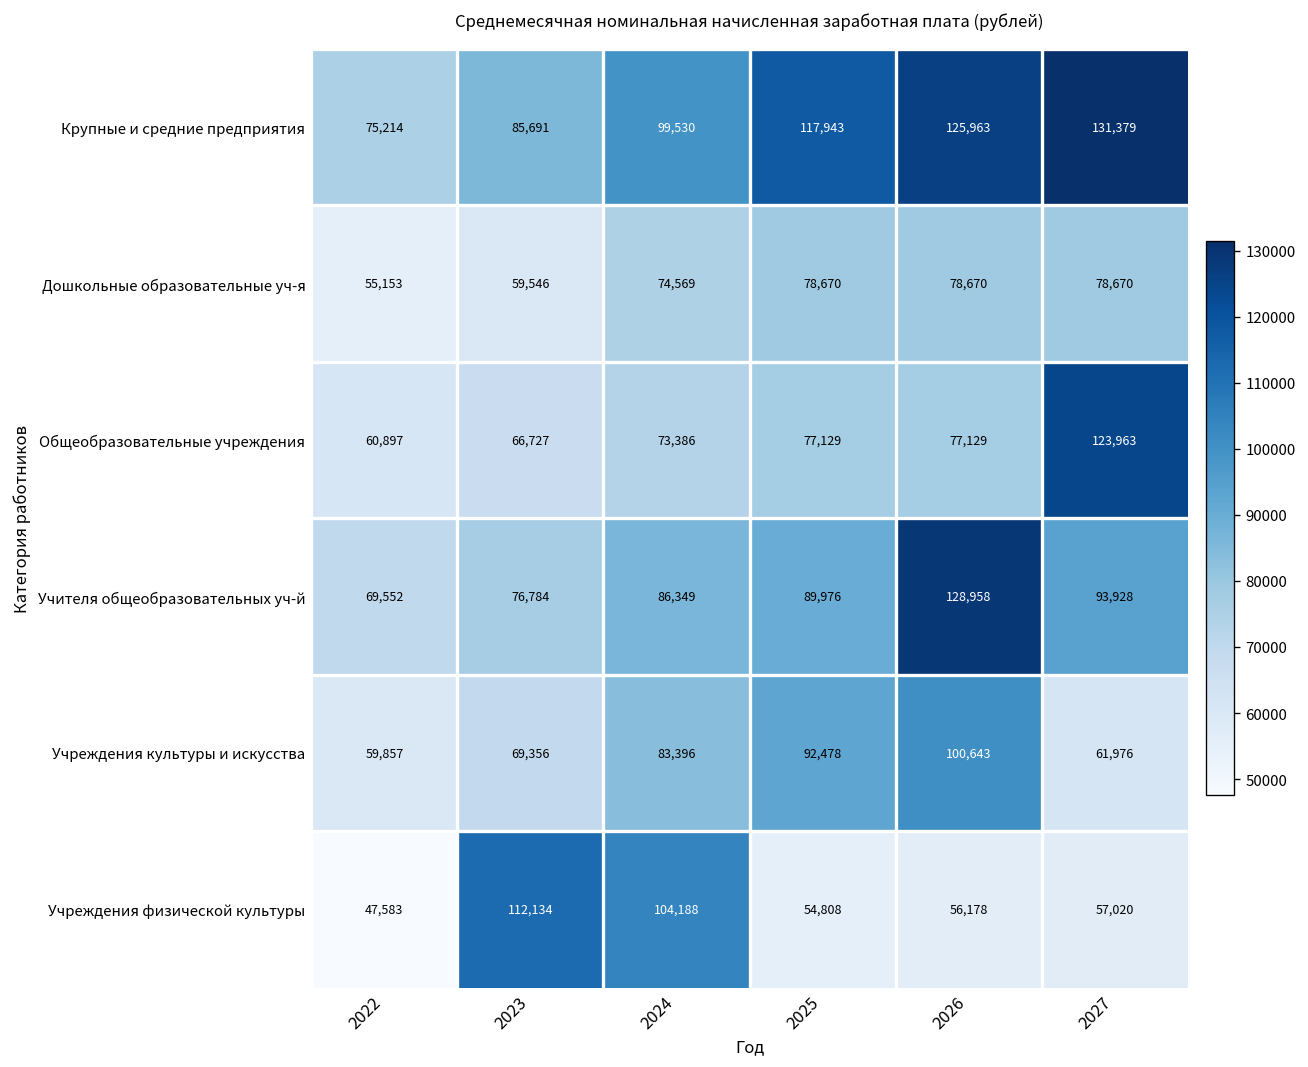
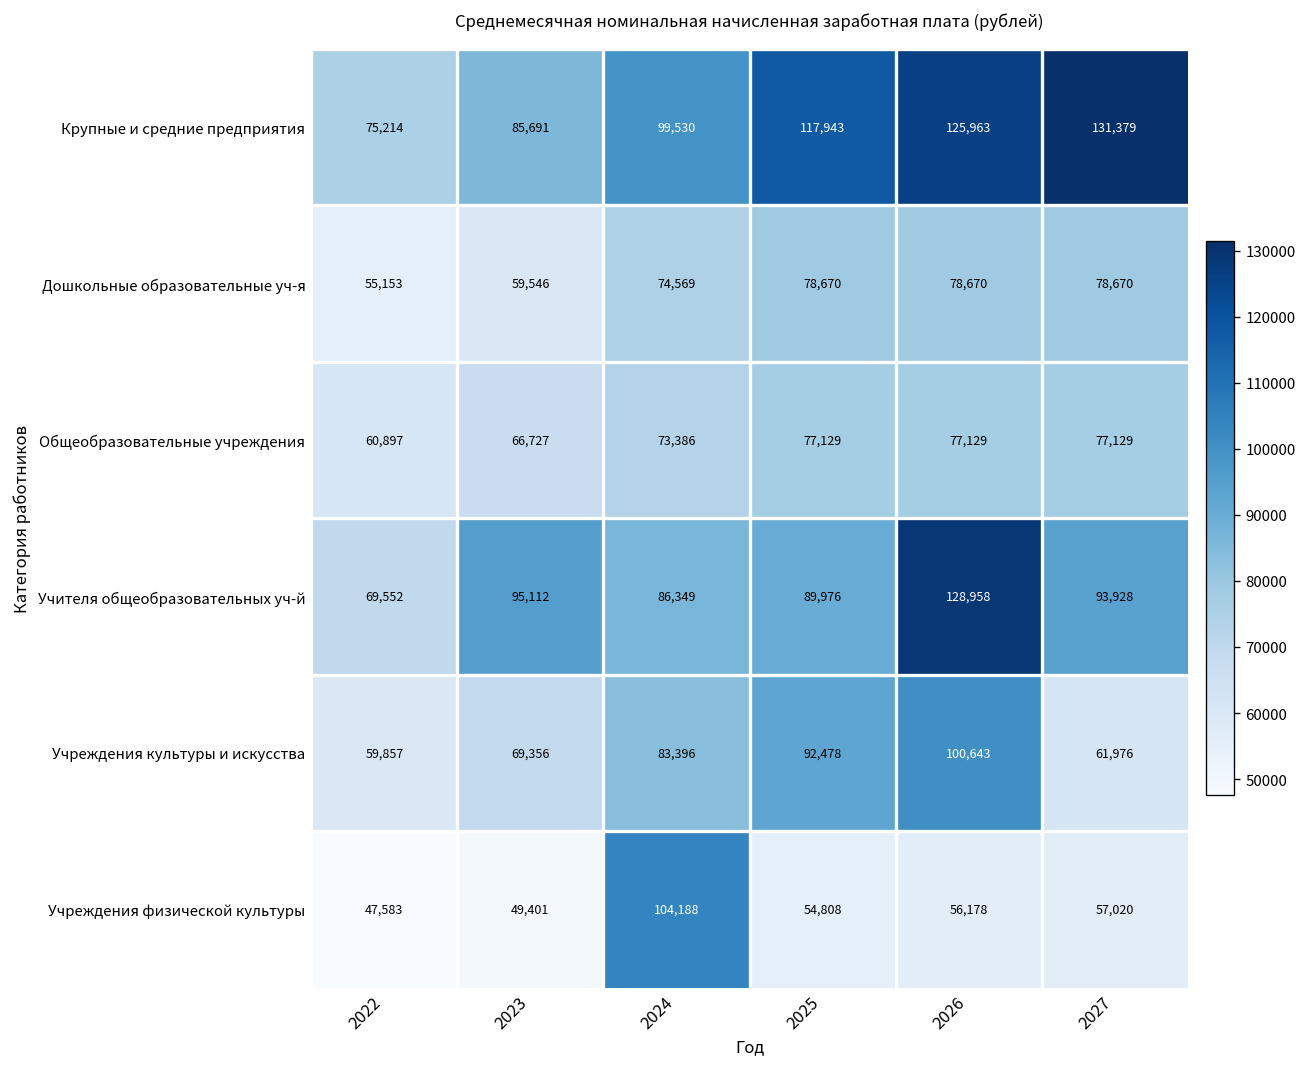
Общеобразовательные учреждения, 2027: 123,963 -> 77,129
Учителя общеобразовательных уч-й, 2023: 76,784 -> 95,112
Учреждения физической культуры, 2023: 112,134 -> 49,401
